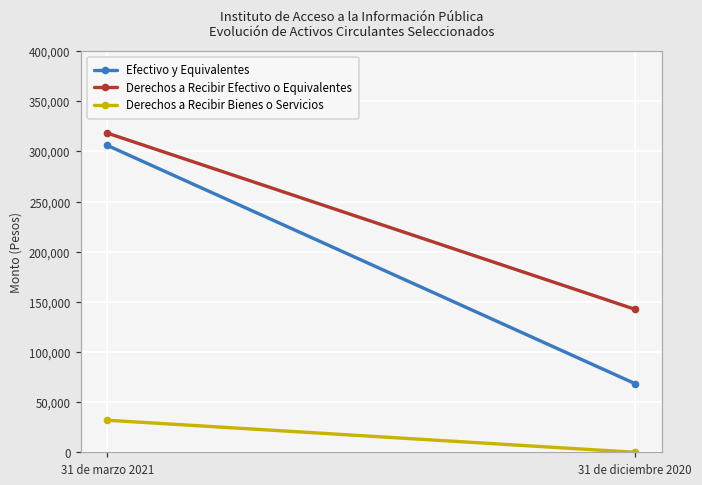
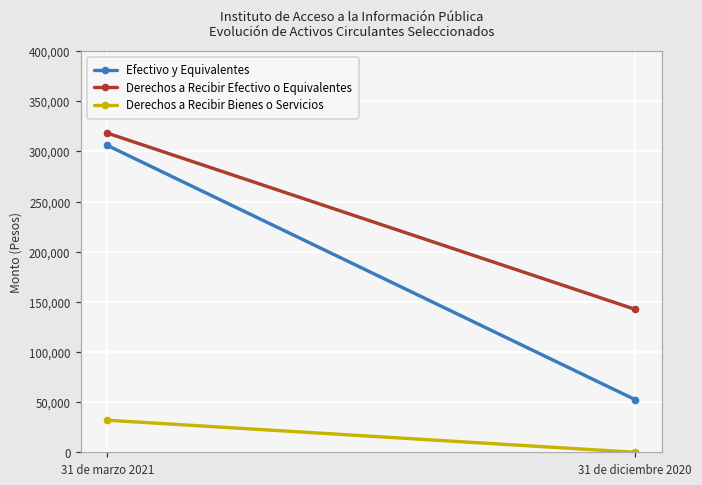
Efectivo y Equivalentes, 31 de diciembre 2020: 70,000 -> 50,000
